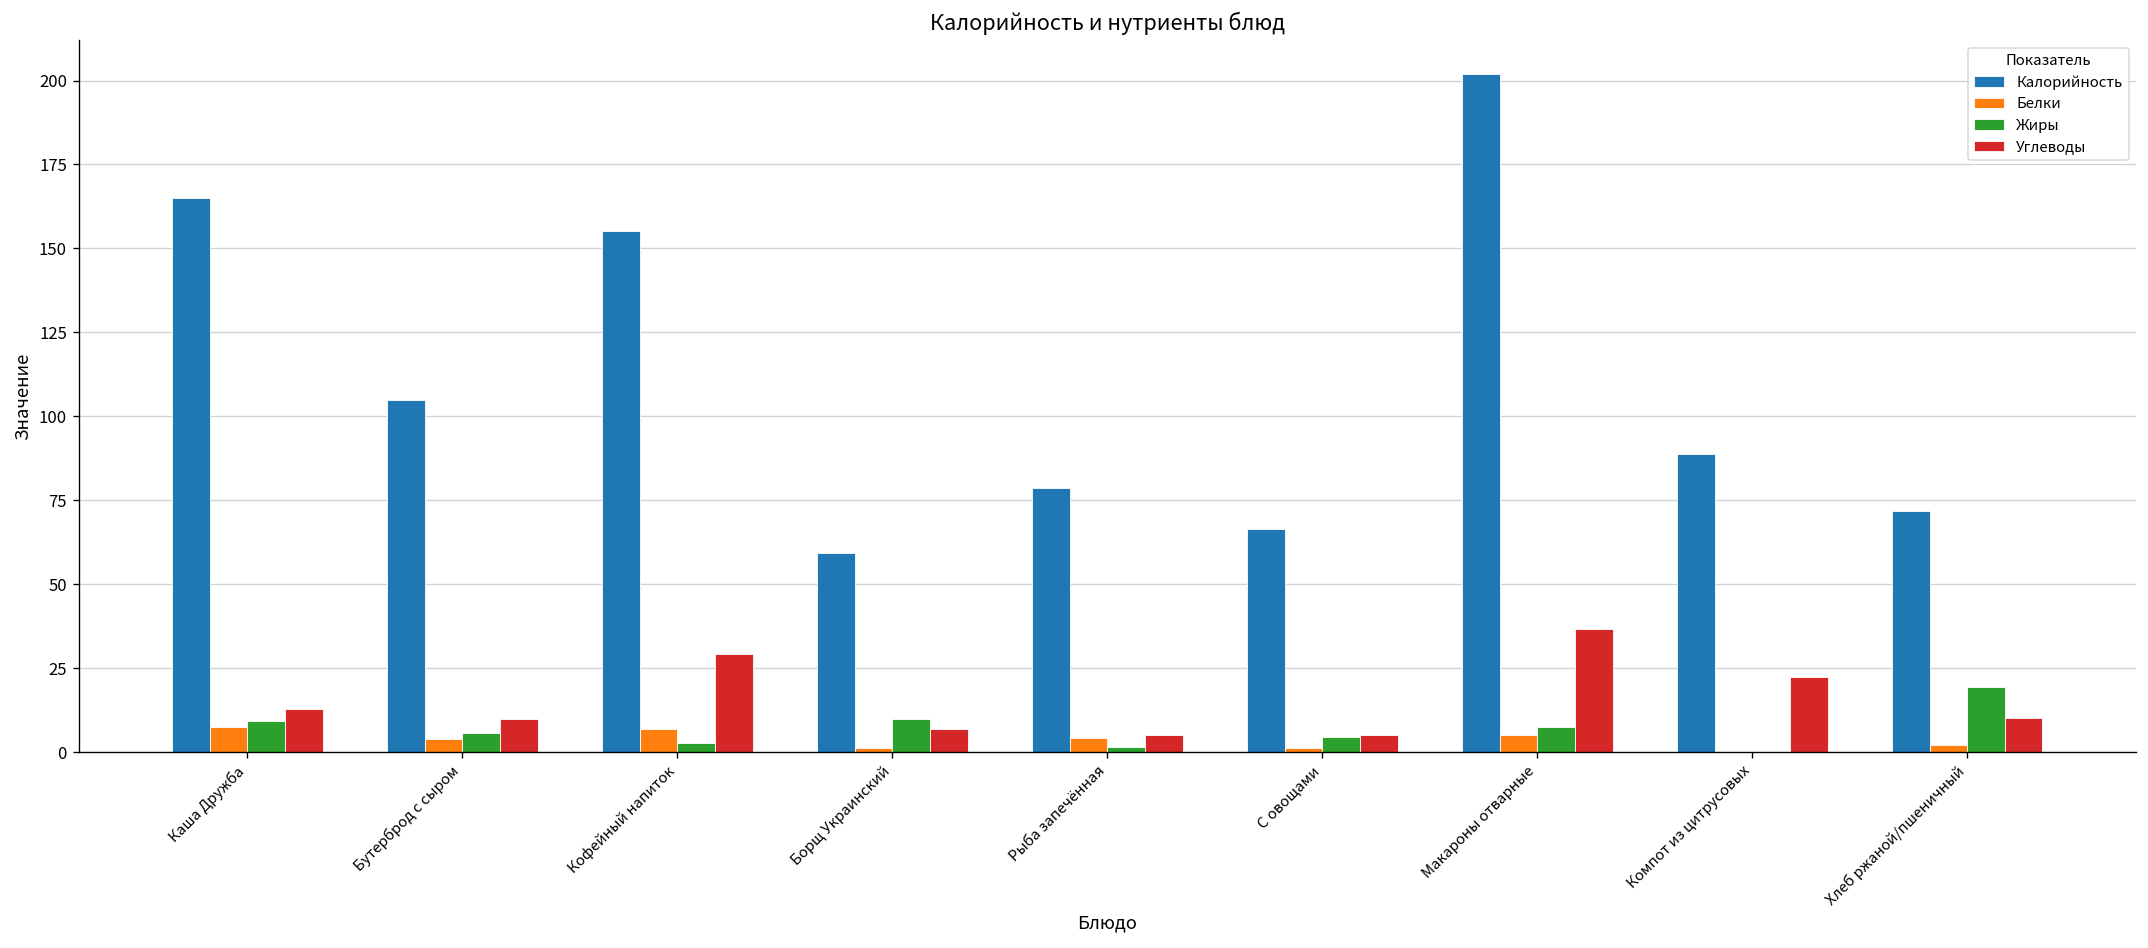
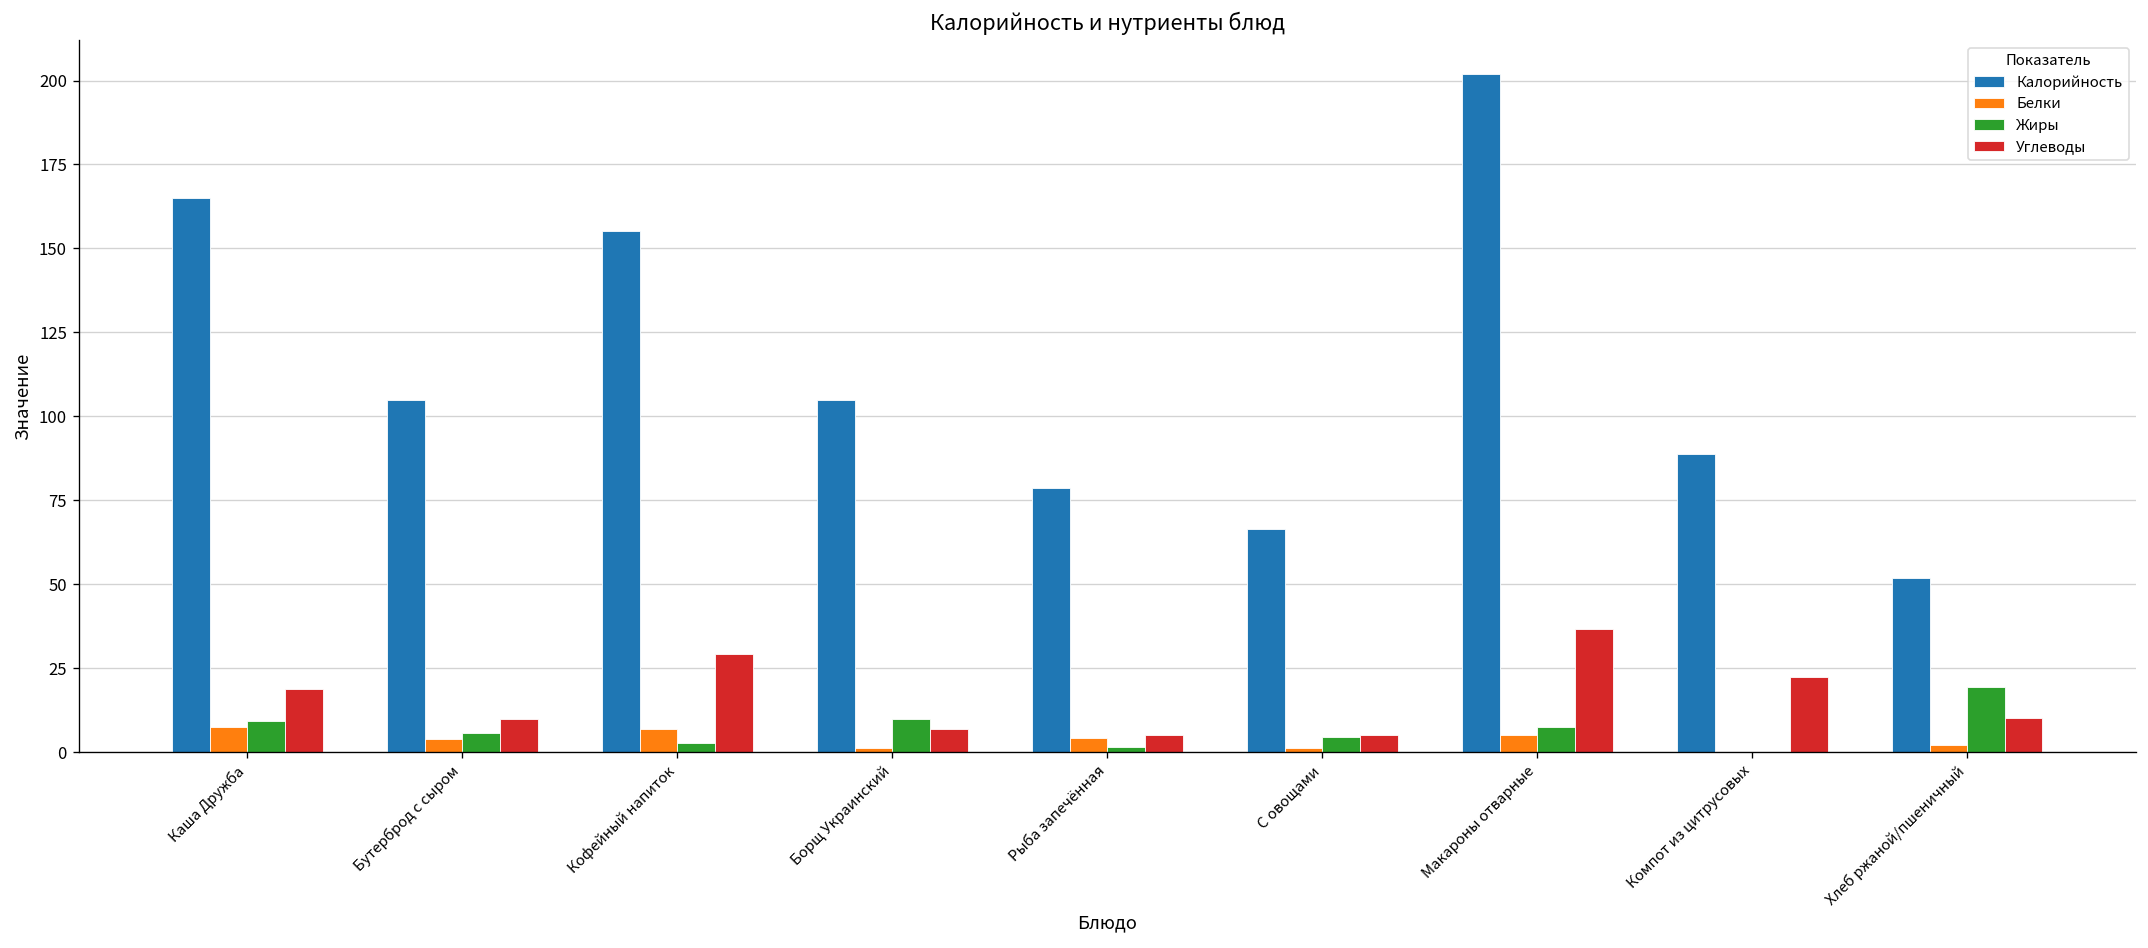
Углеводы, Каша Дружба: 13 -> 19
Калорийность, Борщ Украинский: 59 -> 105
Калорийность, Хлеб ржаной/пшеничный: 72 -> 52
